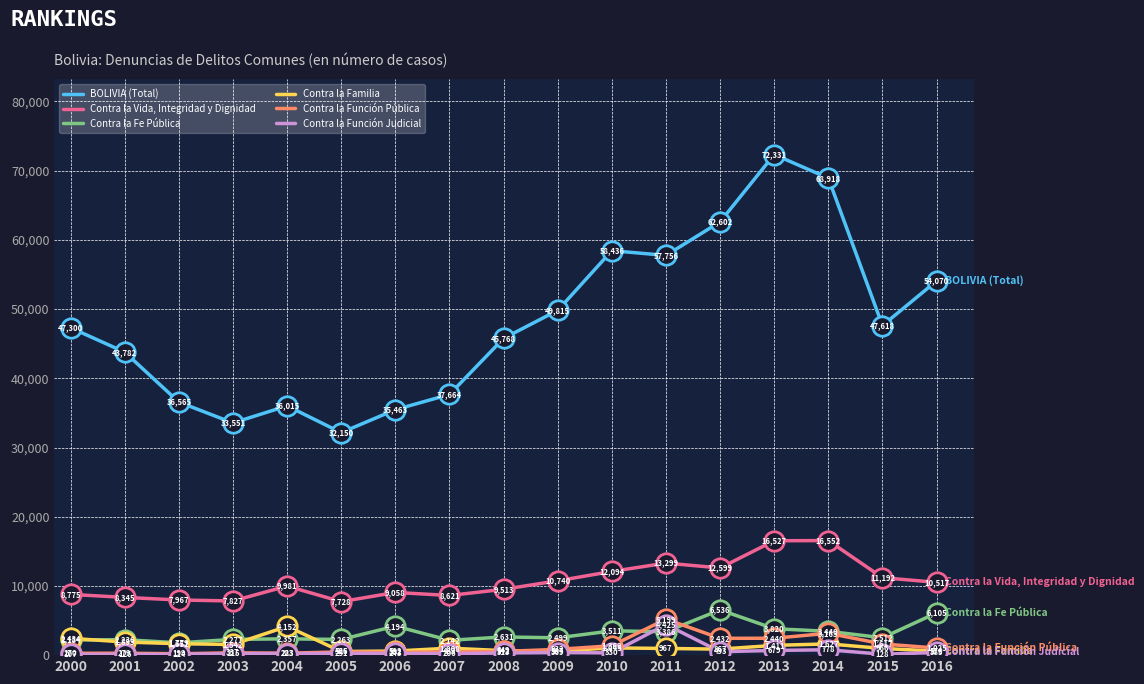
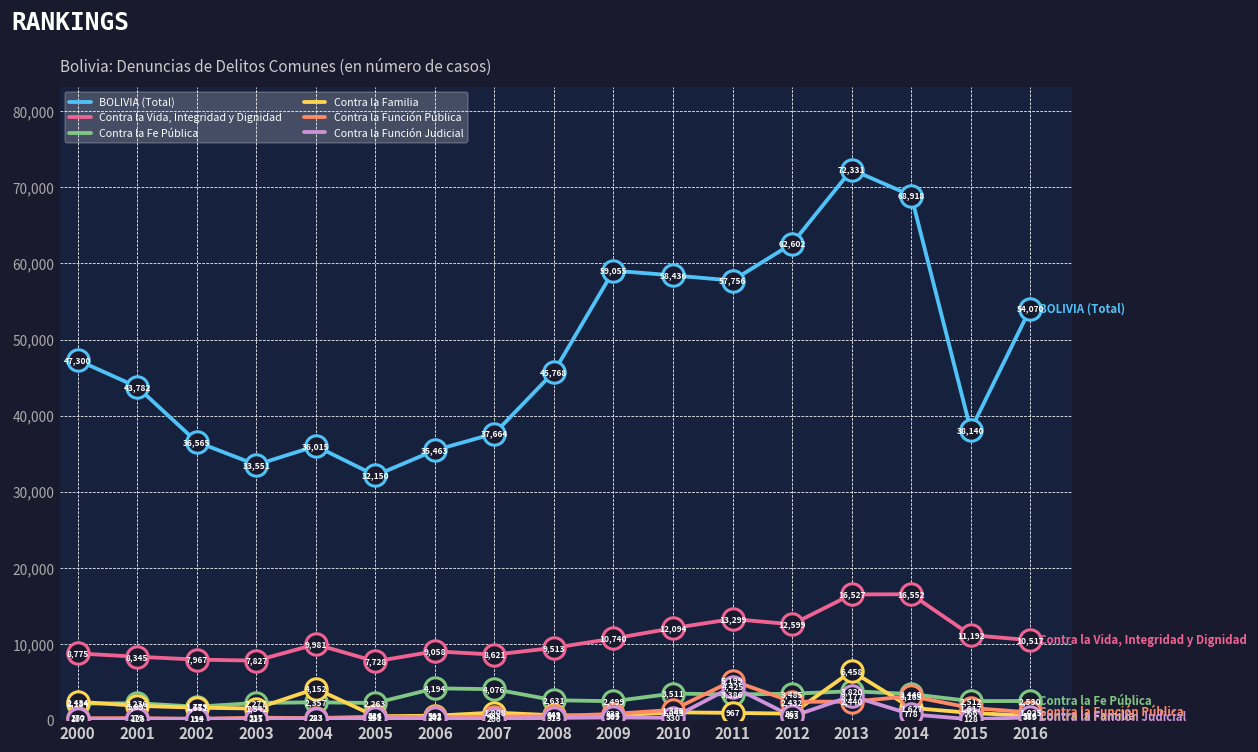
Contra la Fe Pública, 2007: 2,142 -> 4,076
BOLIVIA (Total), 2009: 49,815 -> 59,055
Contra la Fe Pública, 2012: 6,536 -> 3,485
Contra la Familia, 2013: 1,411 -> 6,458
Contra la Función Judicial, 2013: 679 -> 3,177
BOLIVIA (Total), 2015: 47,618 -> 38,140
Contra la Fe Pública, 2016: 6,105 -> 2,530
